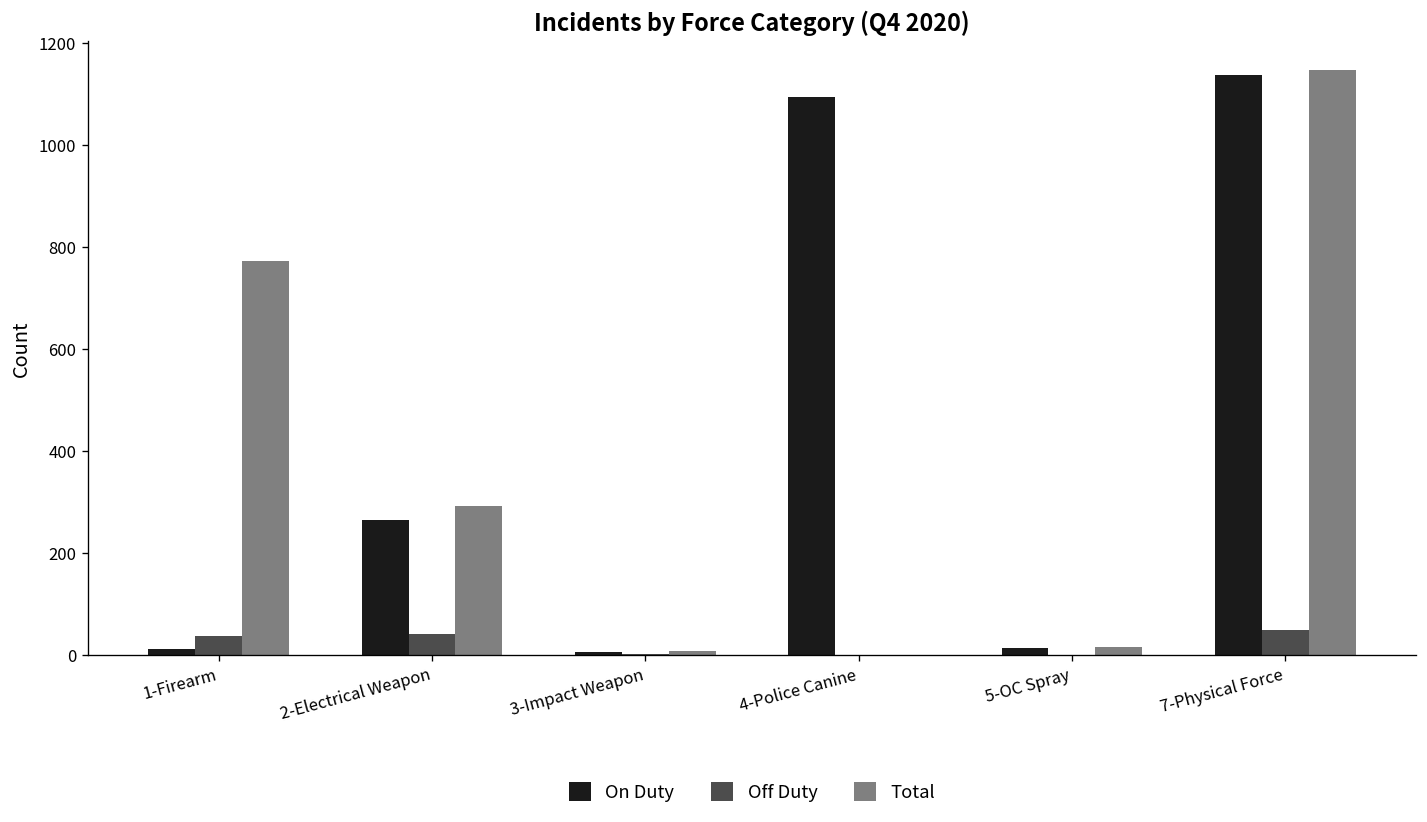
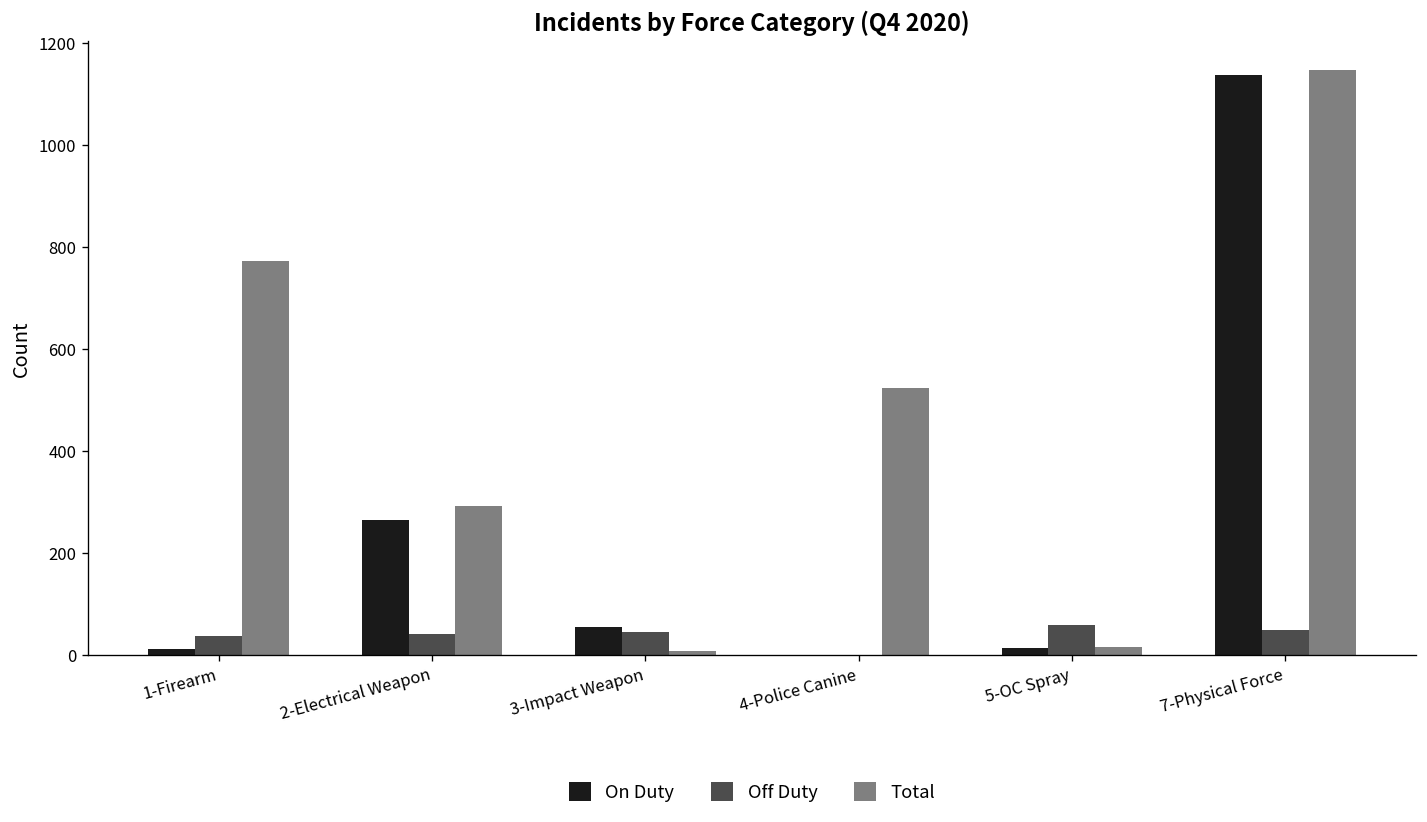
On Duty, 3-Impact Weapon: 10 -> 60
Off Duty, 3-Impact Weapon: 0 -> 50
On Duty, 4-Police Canine: 1090 -> 0
Total, 4-Police Canine: 0 -> 520
Off Duty, 5-OC Spray: 0 -> 60
